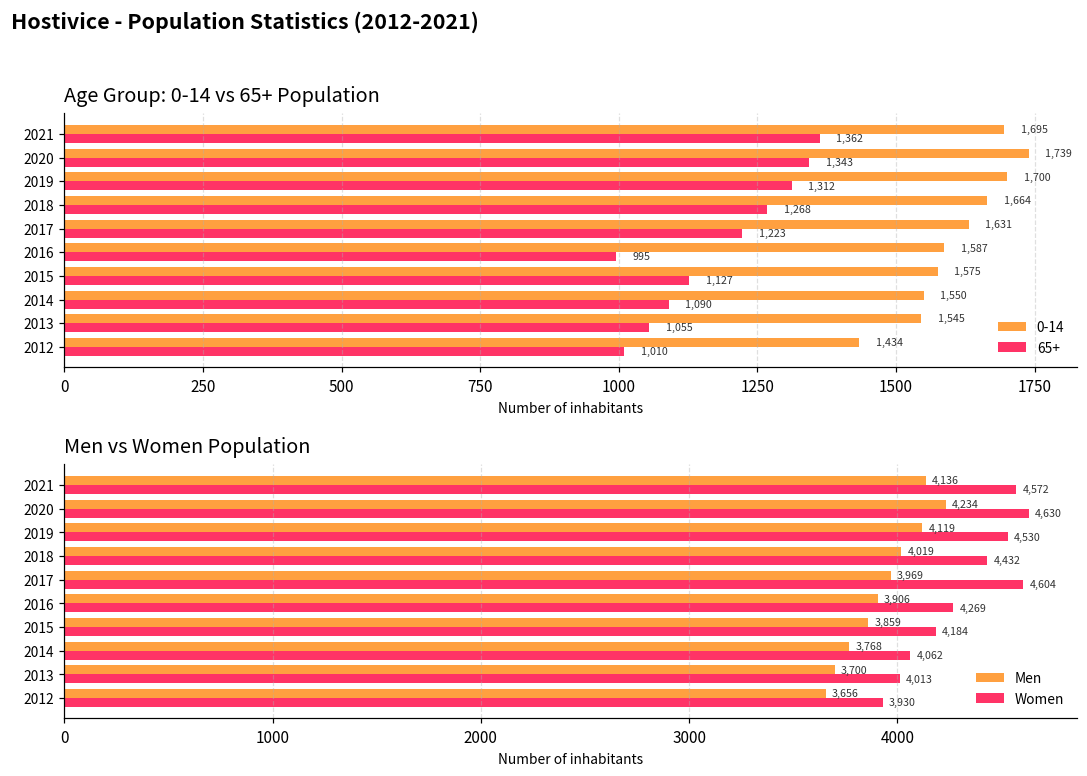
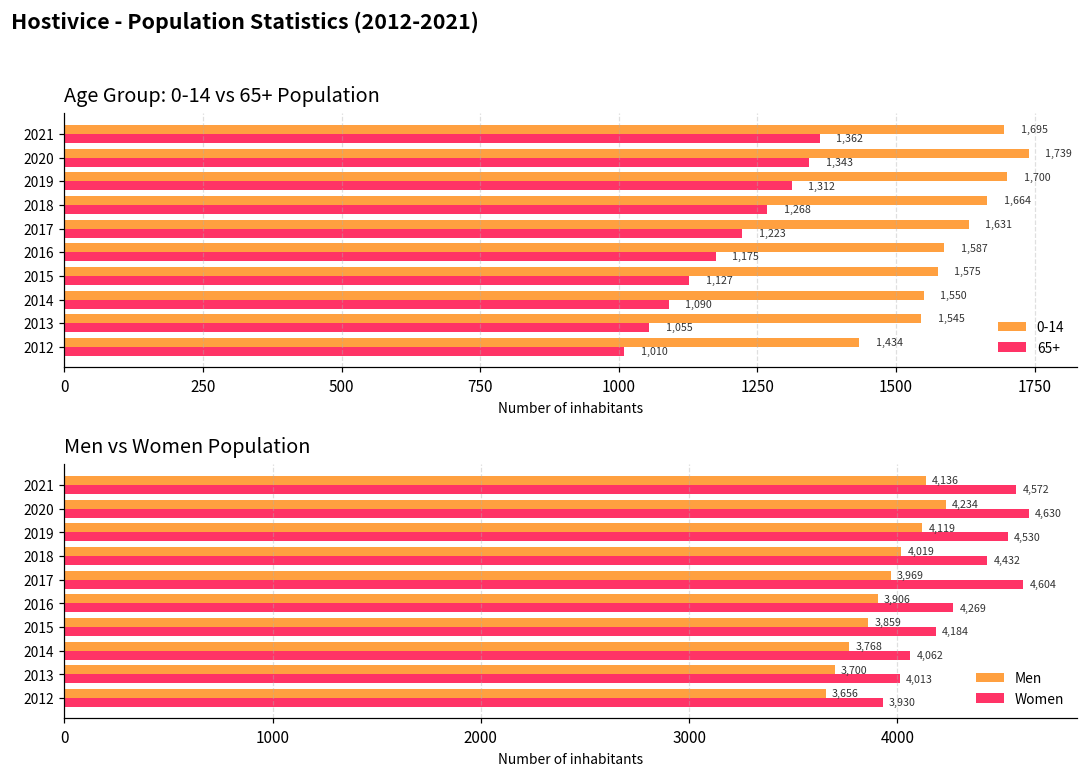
Age Group: 0-14 vs 65+ Population, 65+, 2016: 995 -> 1,175
